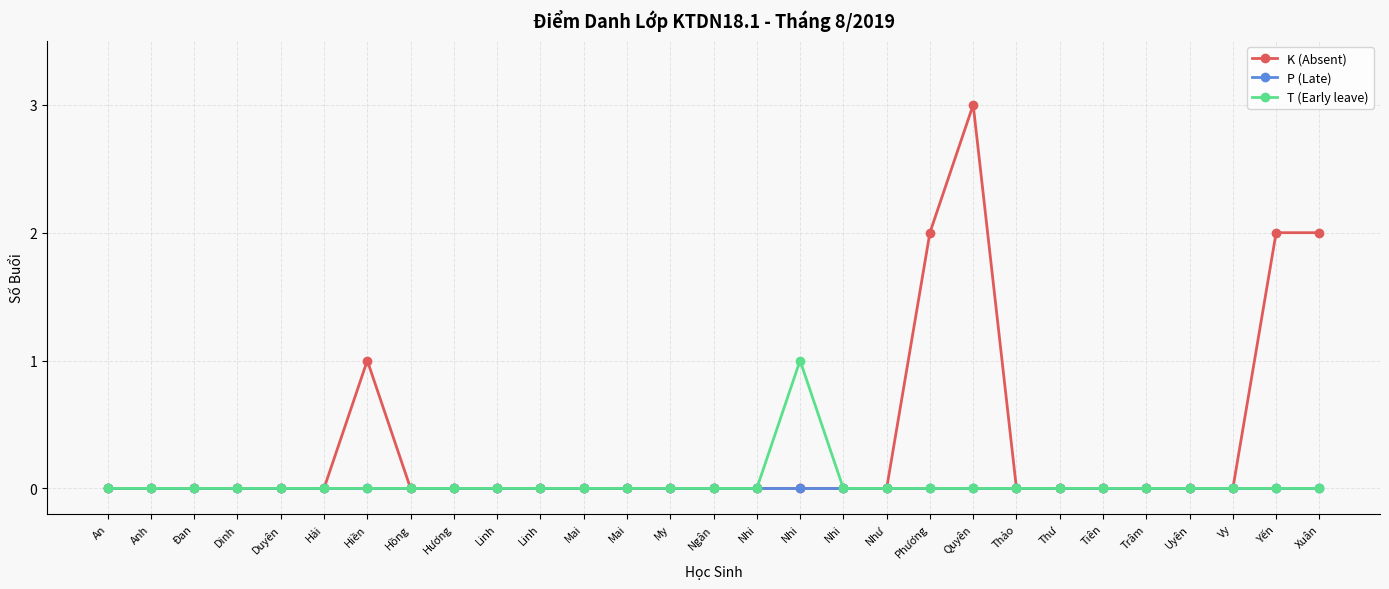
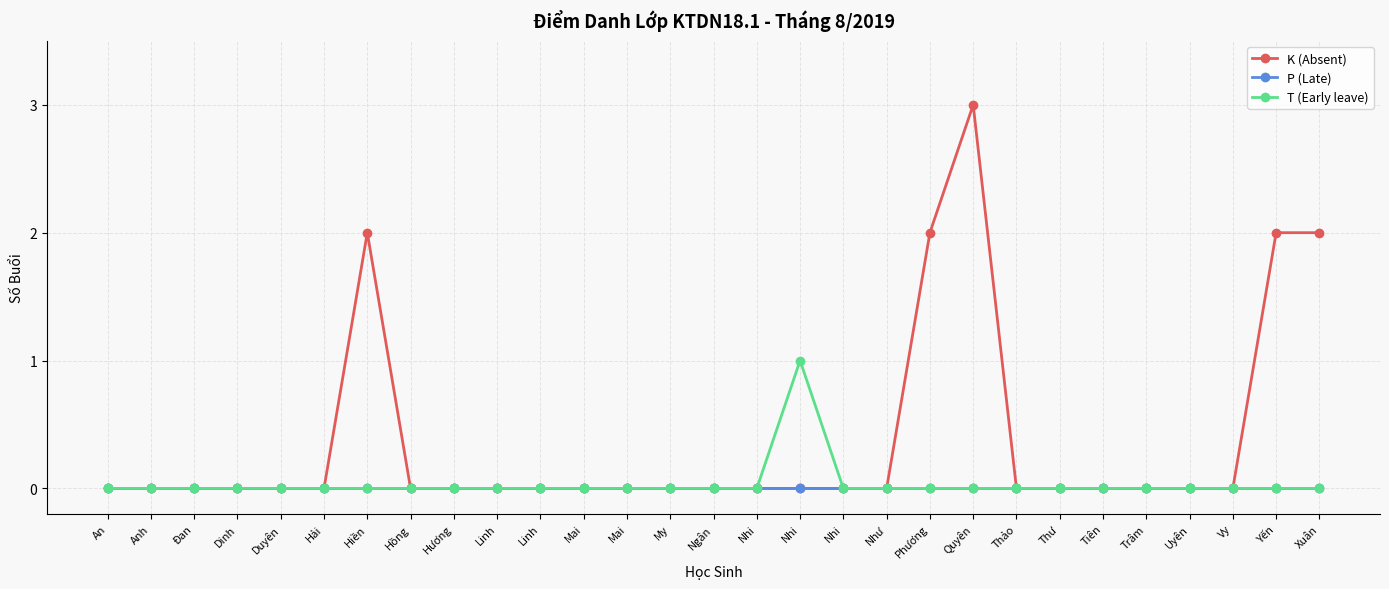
K (Absent), Hiền: 1 -> 2
